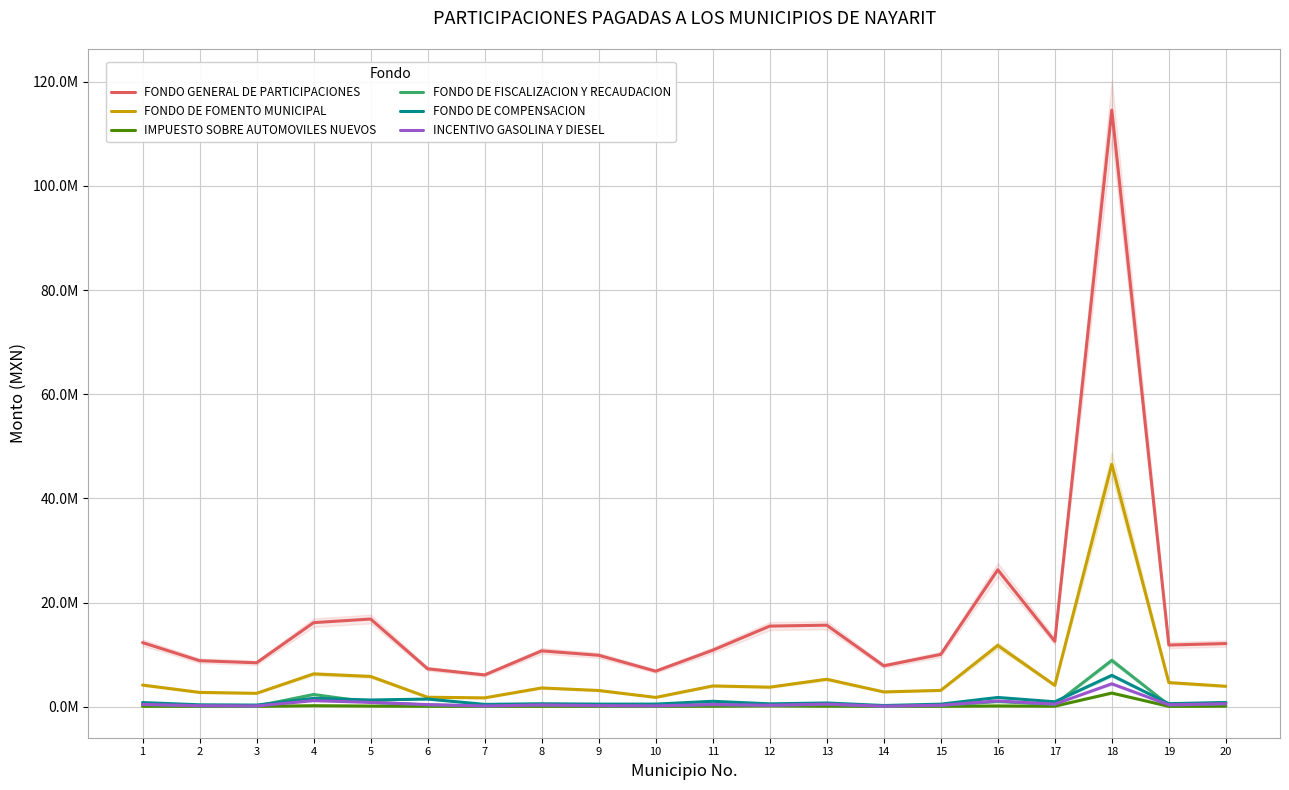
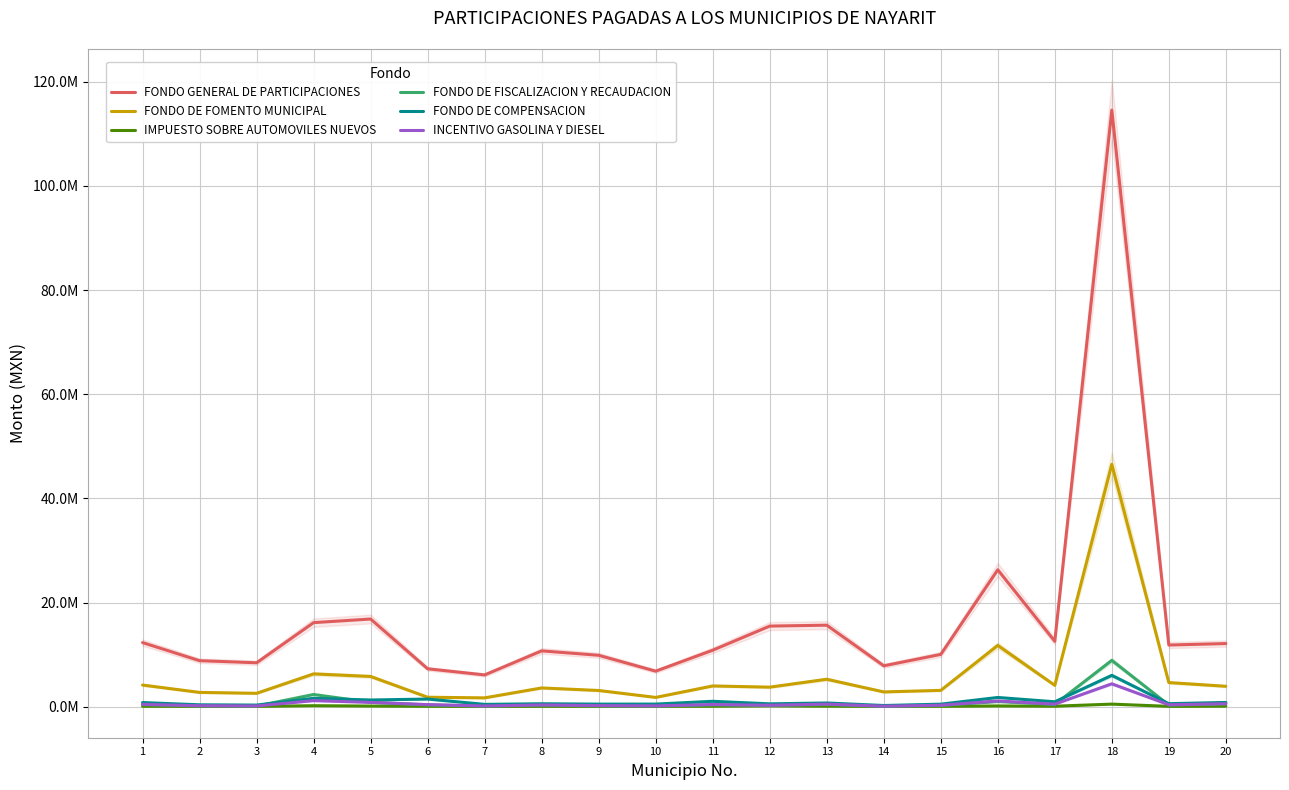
IMPUESTO SOBRE AUTOMOVILES NUEVOS, 18: 3000000 -> 0
